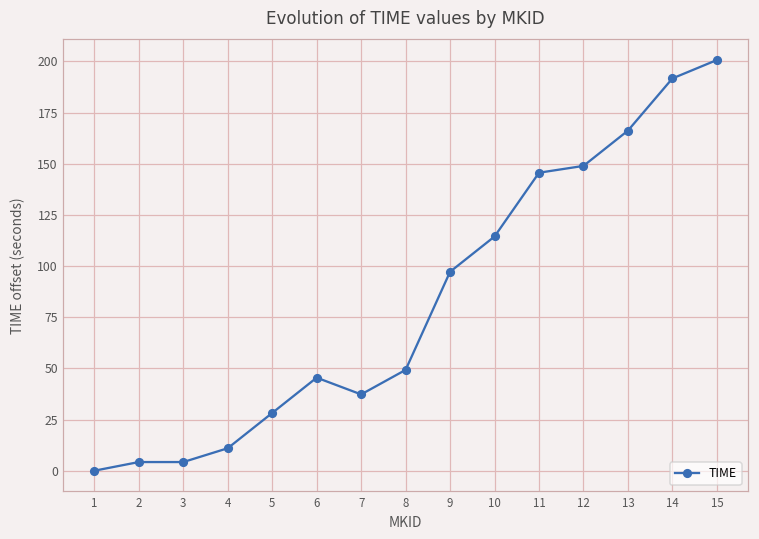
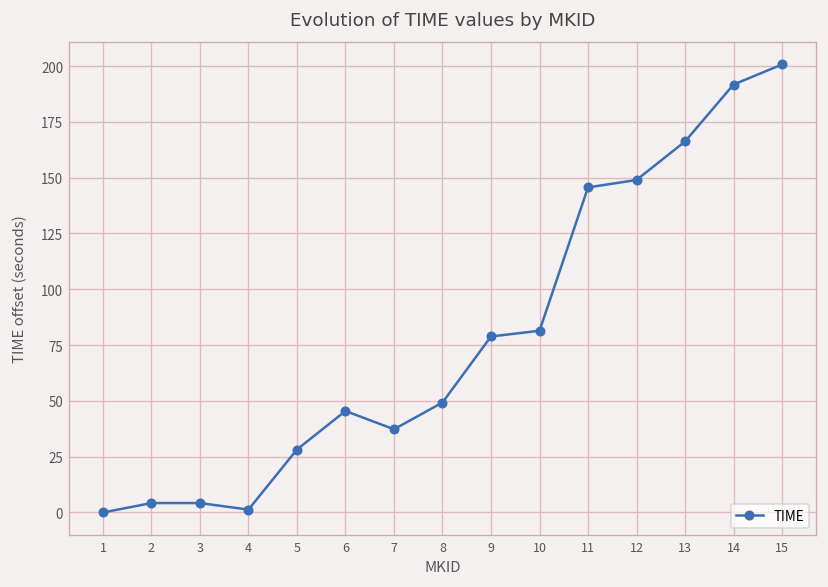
4: 11 -> 1
9: 97 -> 79
10: 114 -> 81
